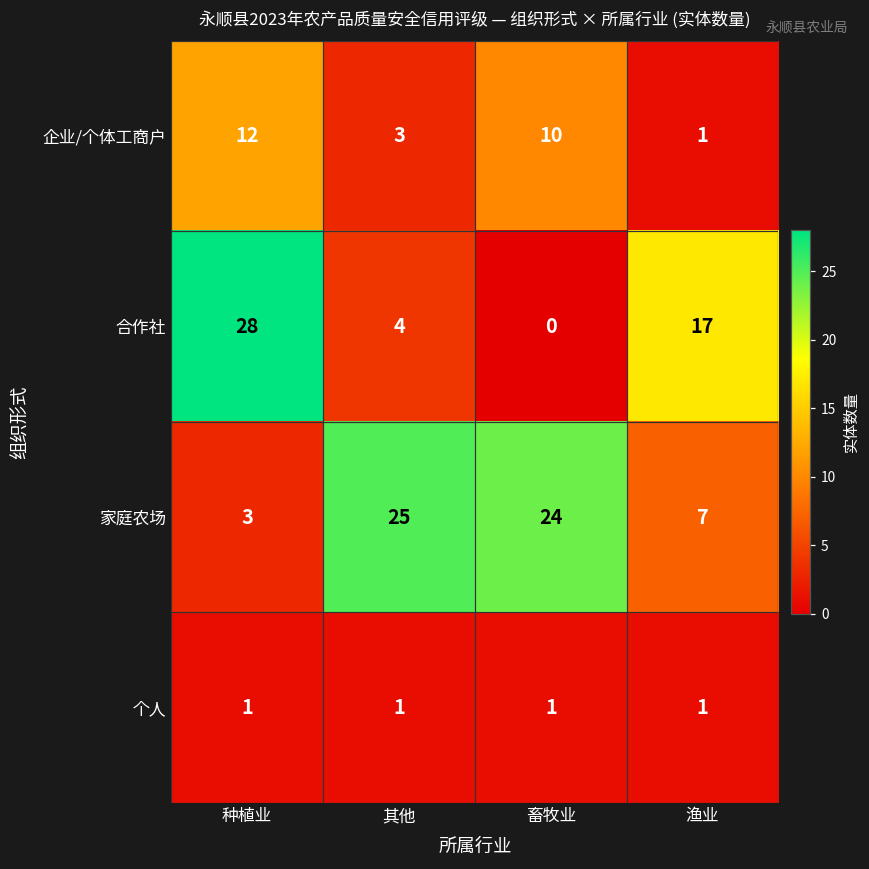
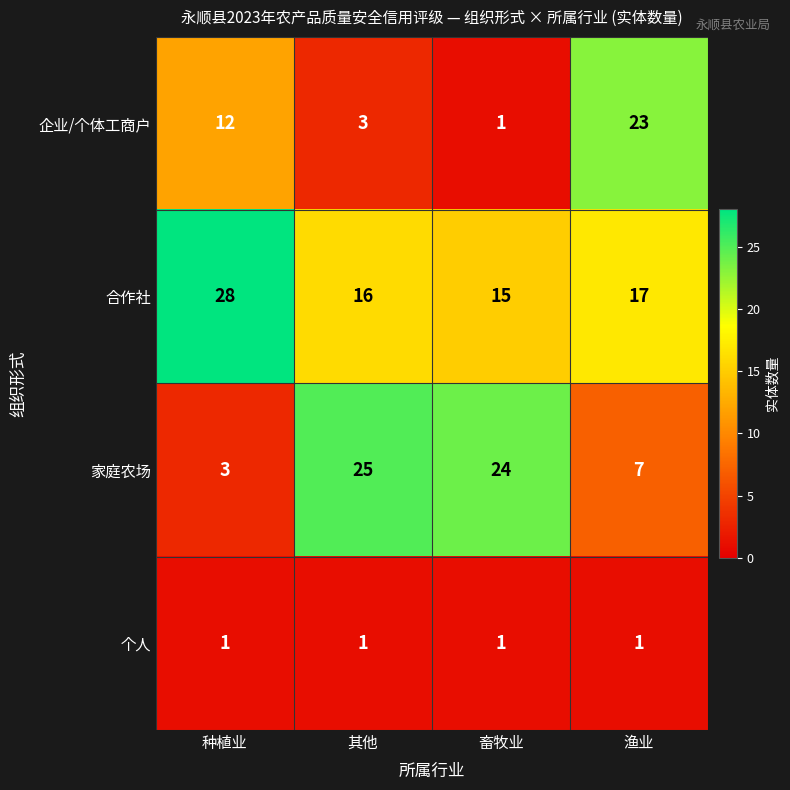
企业/个体工商户, 畜牧业: 10 -> 1
企业/个体工商户, 渔业: 1 -> 23
合作社, 其他: 4 -> 16
合作社, 畜牧业: 0 -> 15
